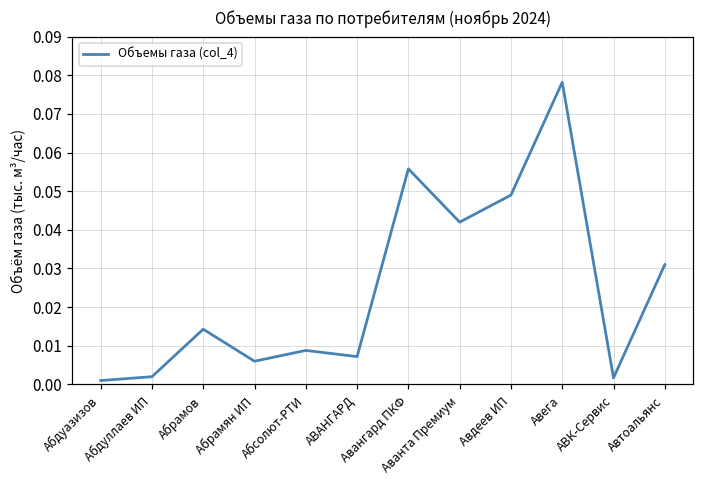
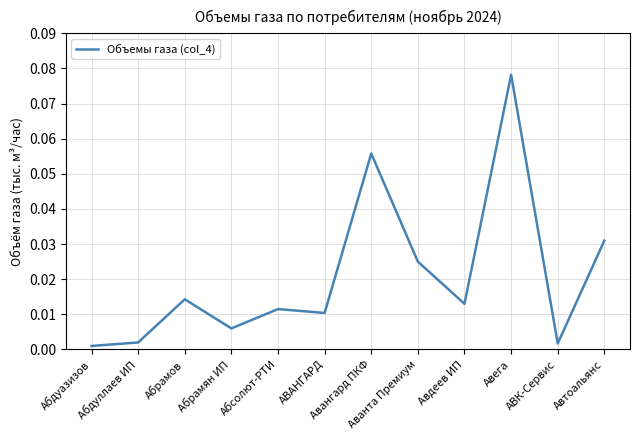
Абсолют-РТИ: 0.009 -> 0.012
АВАНГАРД: 0.007 -> 0.010
Аванта Премиум: 0.042 -> 0.025
Авдеев ИП: 0.049 -> 0.013
